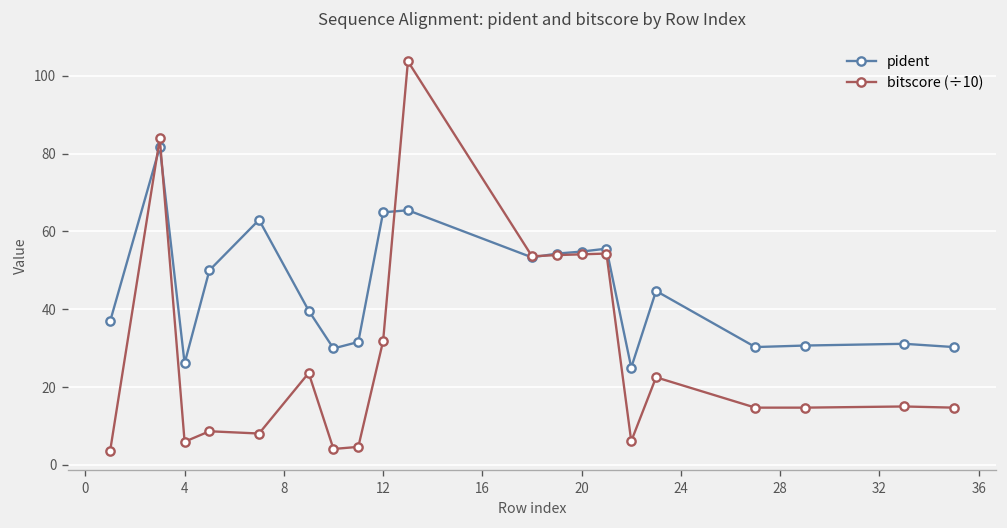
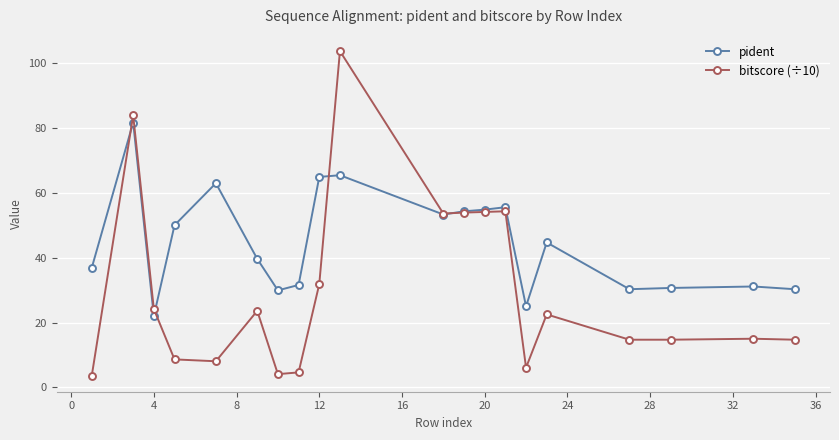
pident, 4: 26 -> 22
bitscore (÷10), 4: 6 -> 24
